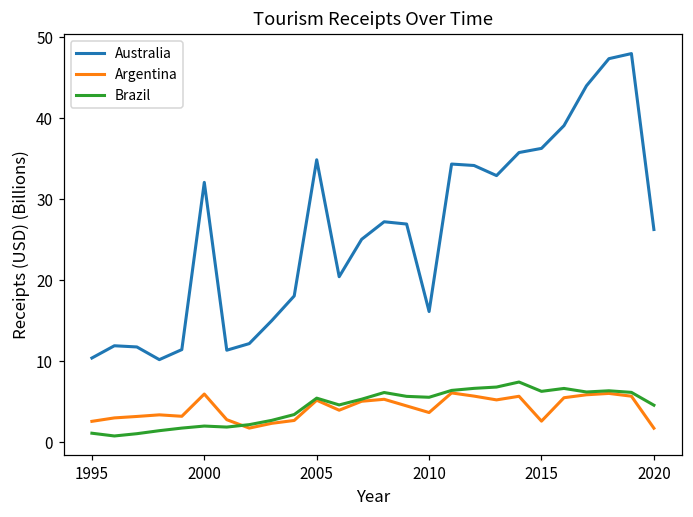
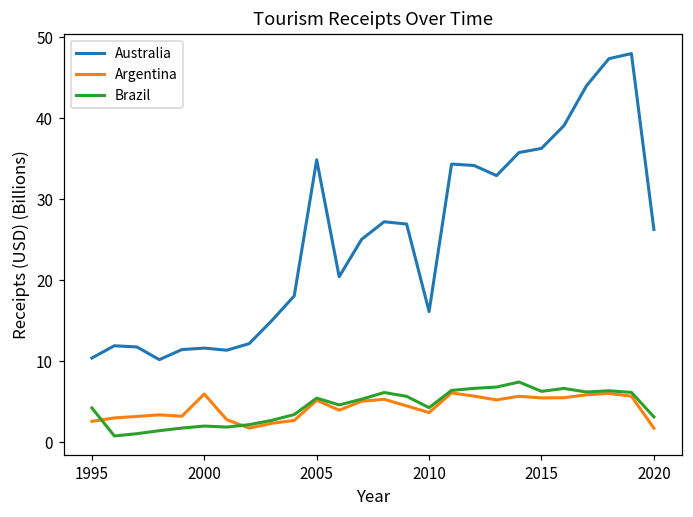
Brazil, 1995: 1 -> 4
Australia, 2000: 32 -> 12
Brazil, 2010: 6 -> 4
Argentina, 2015: 3 -> 5
Brazil, 2020: 5 -> 3
